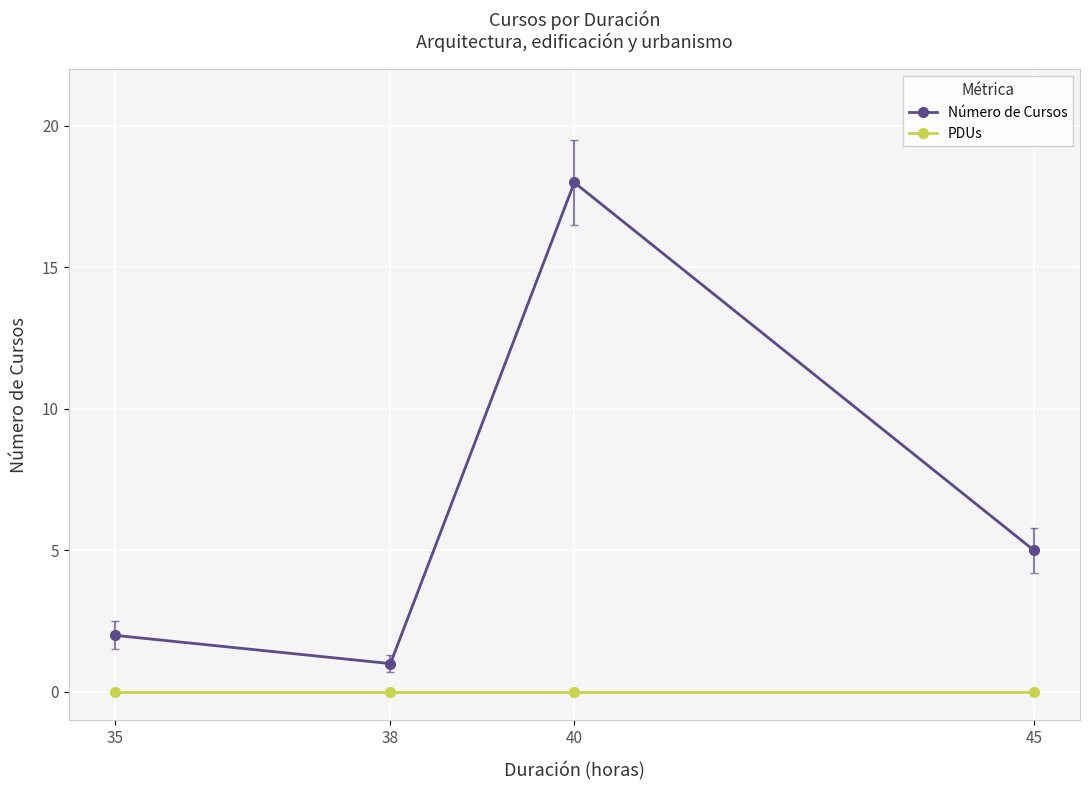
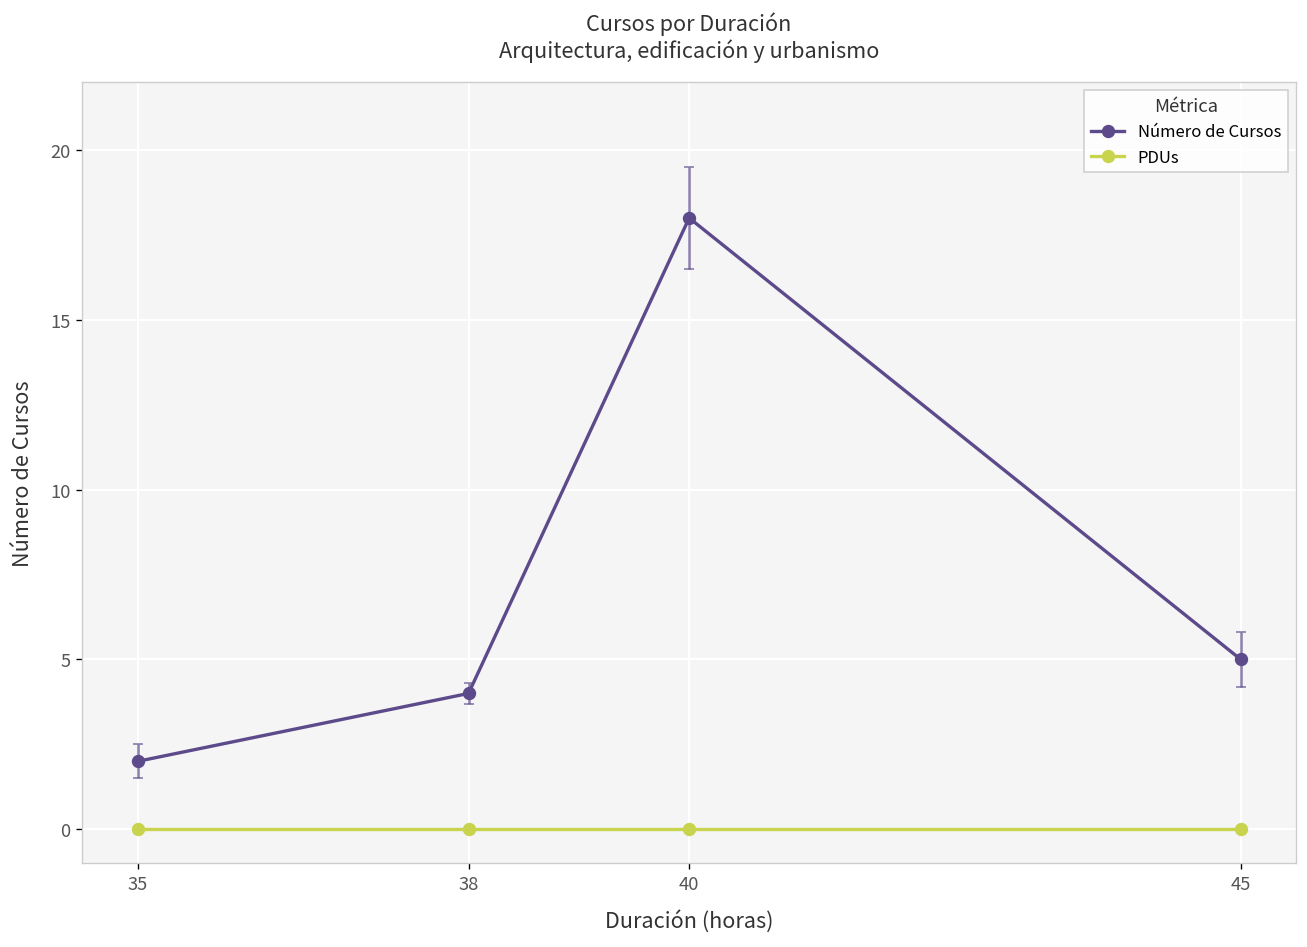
Número de Cursos, 38: 1 -> 4
